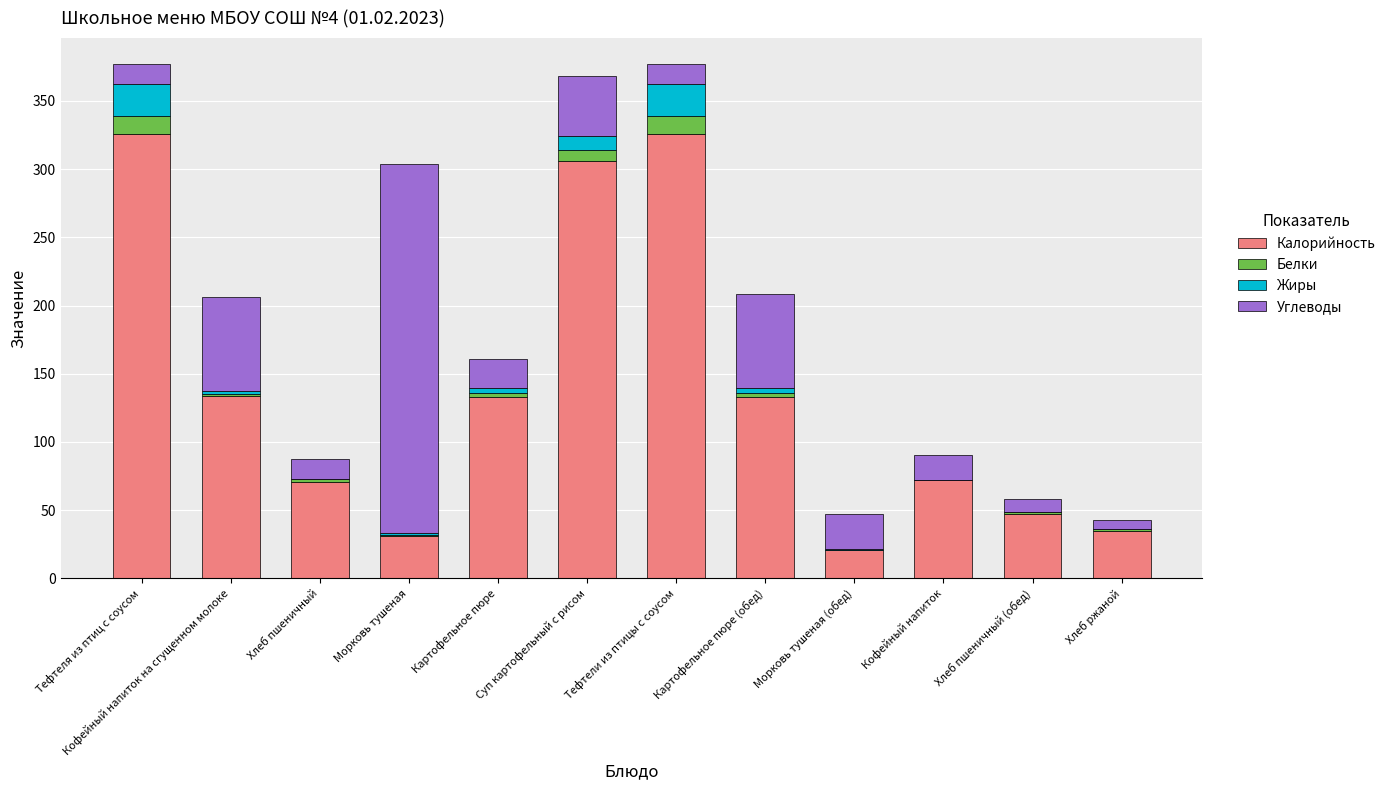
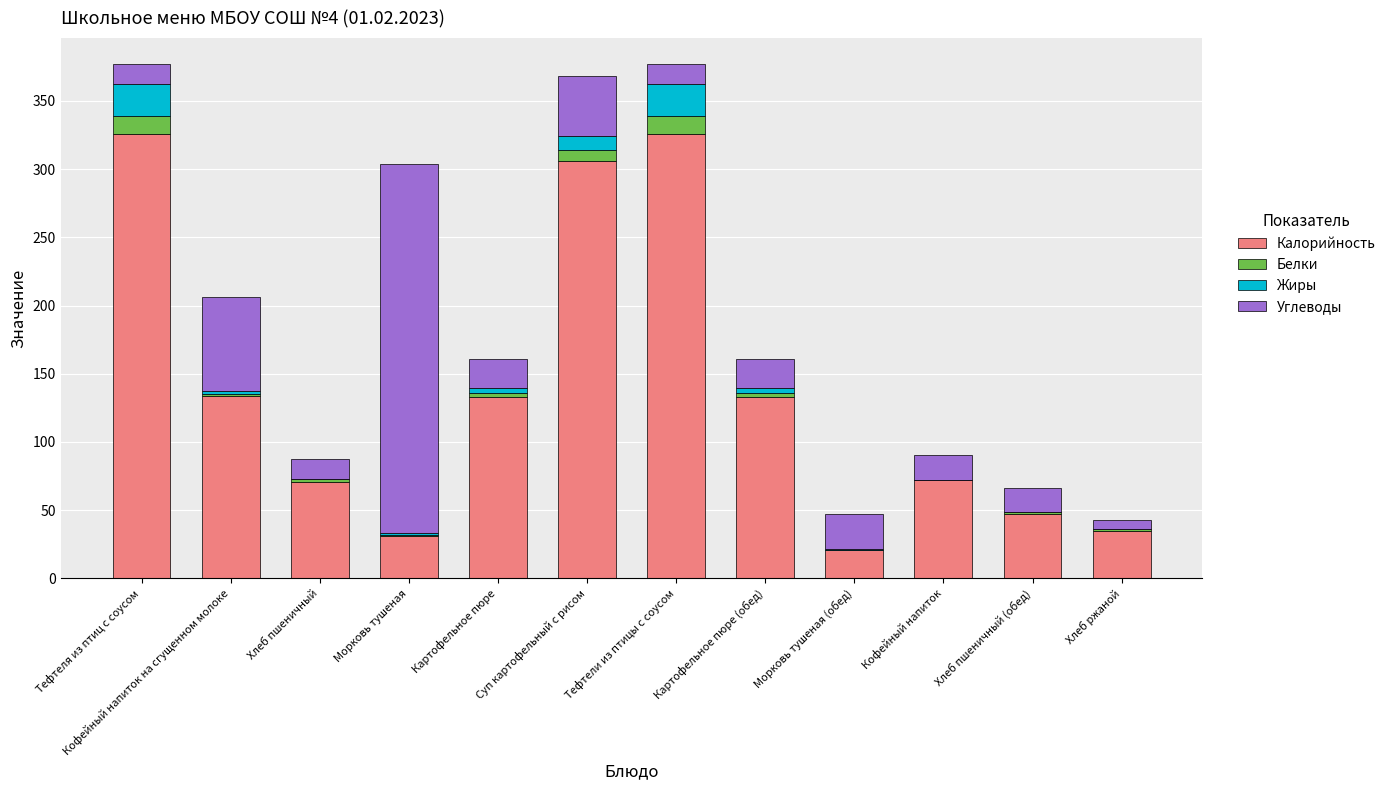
Углеводы, Картофельное пюре (обед): 69 -> 21
Углеводы, Хлеб пшеничный (обед): 10 -> 18
